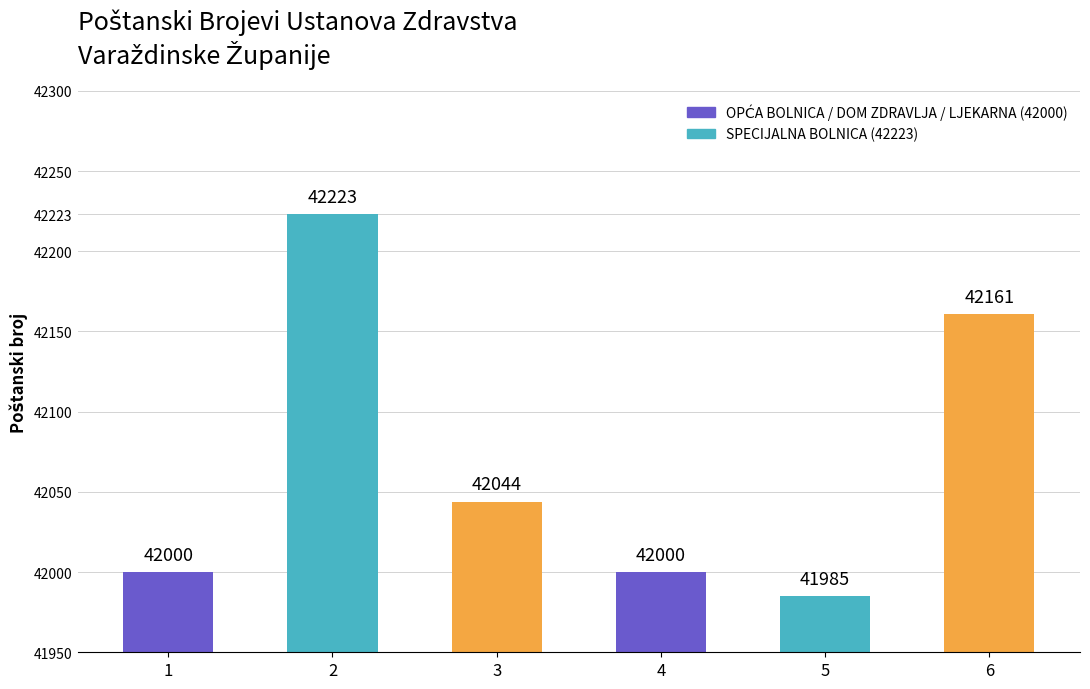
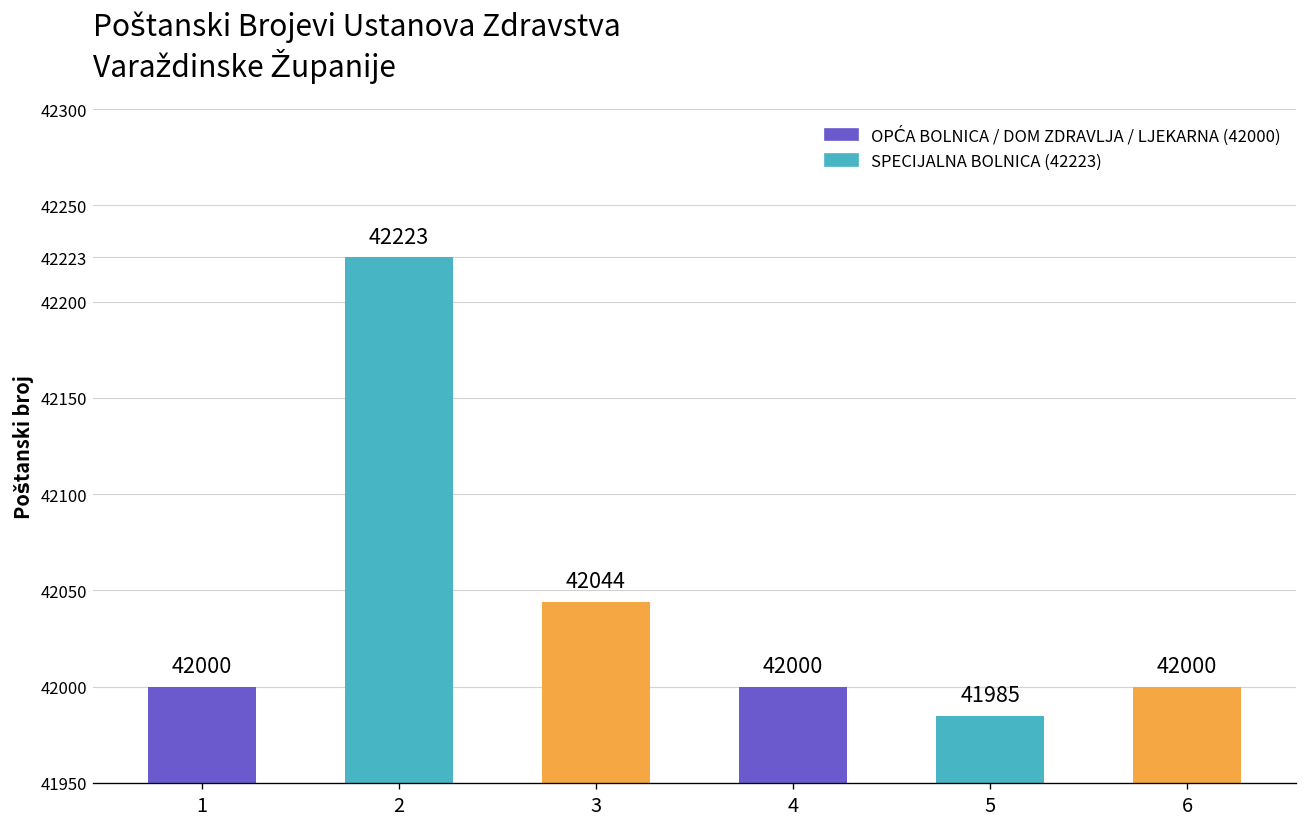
6: 42161 -> 42000
